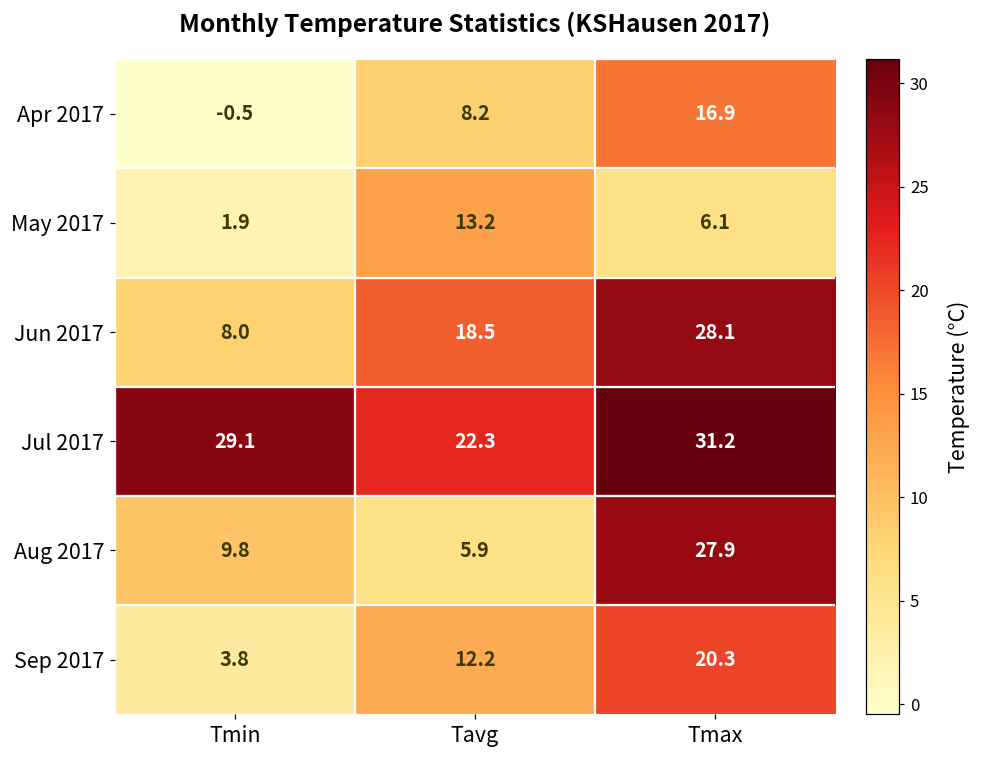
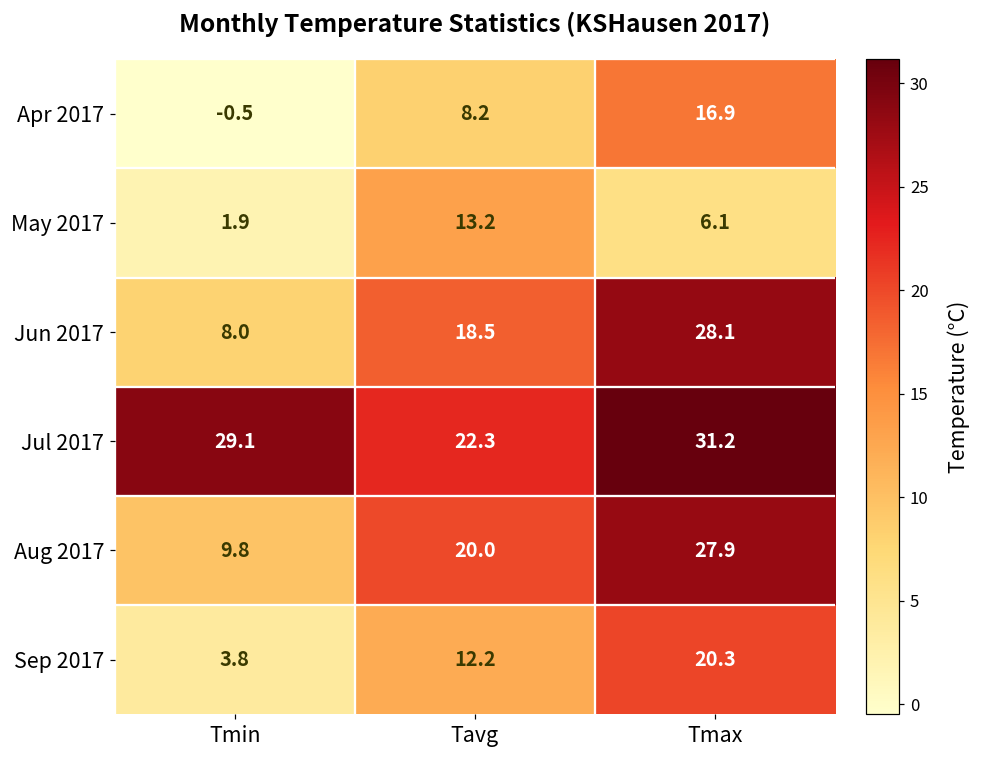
Aug 2017, Tavg: 5.9 -> 20.0
